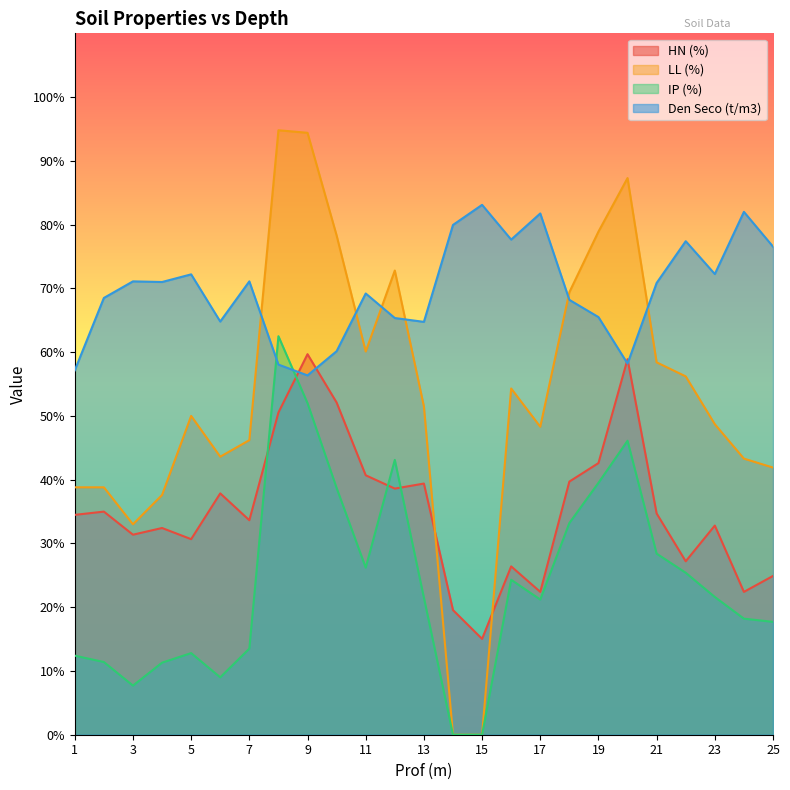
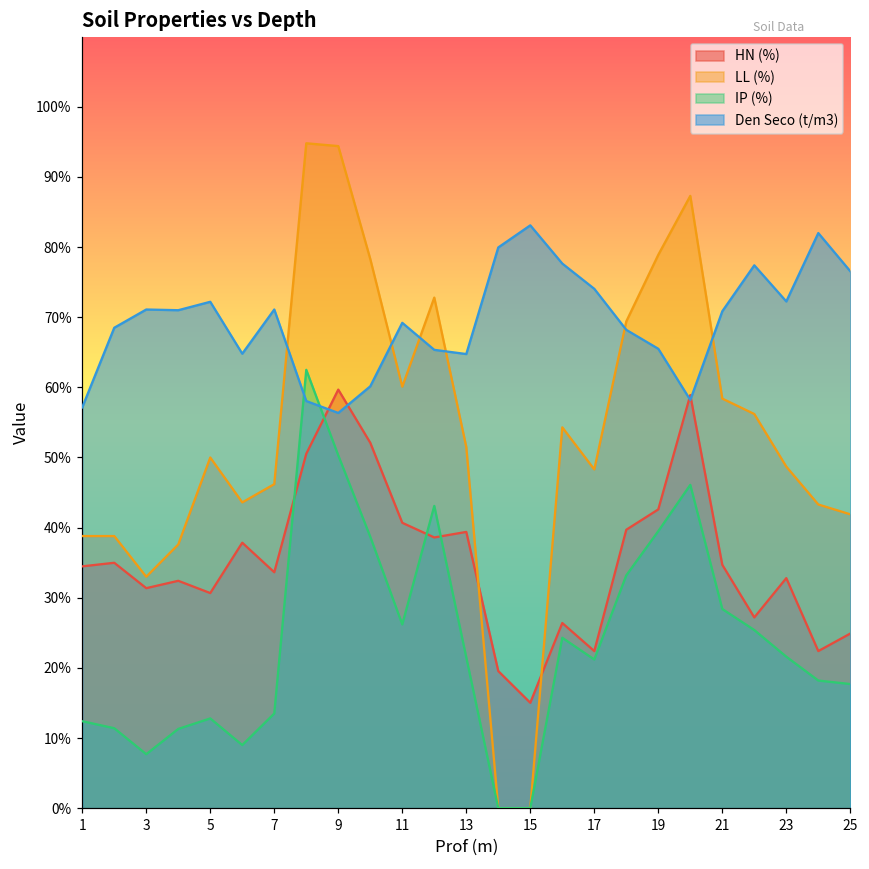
IP (%), 9: 52% -> 50%
Den Seco (t/m3), 17: 82% -> 74%
